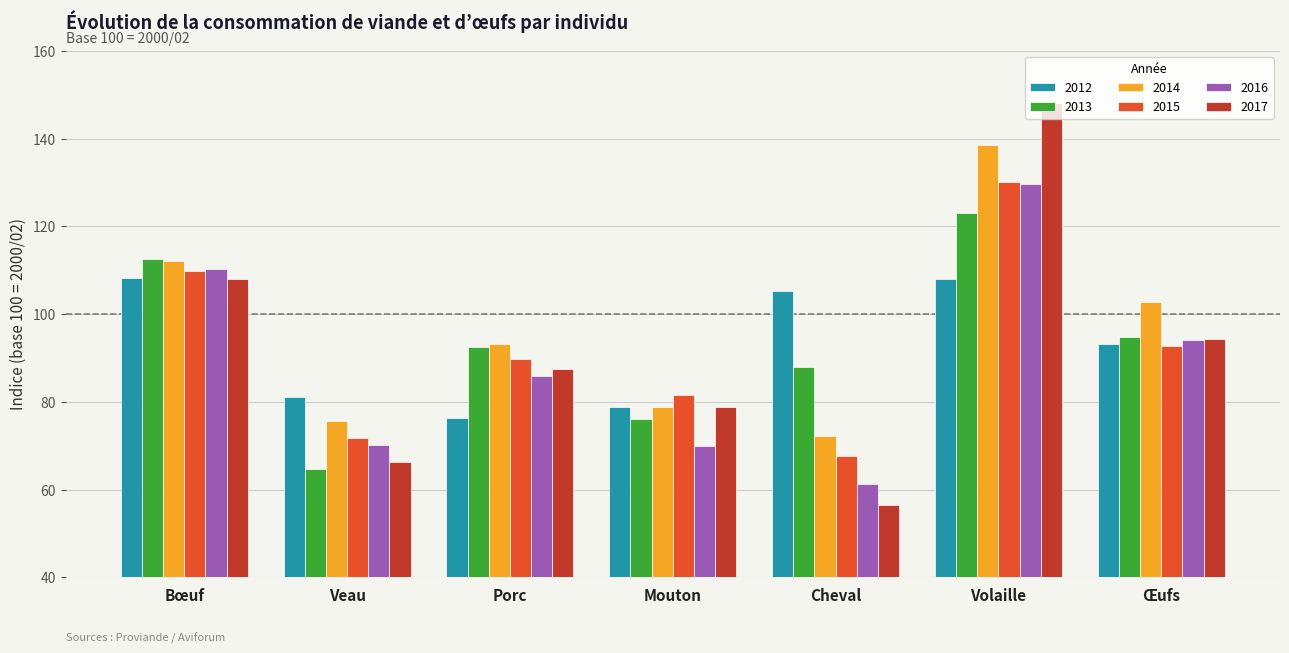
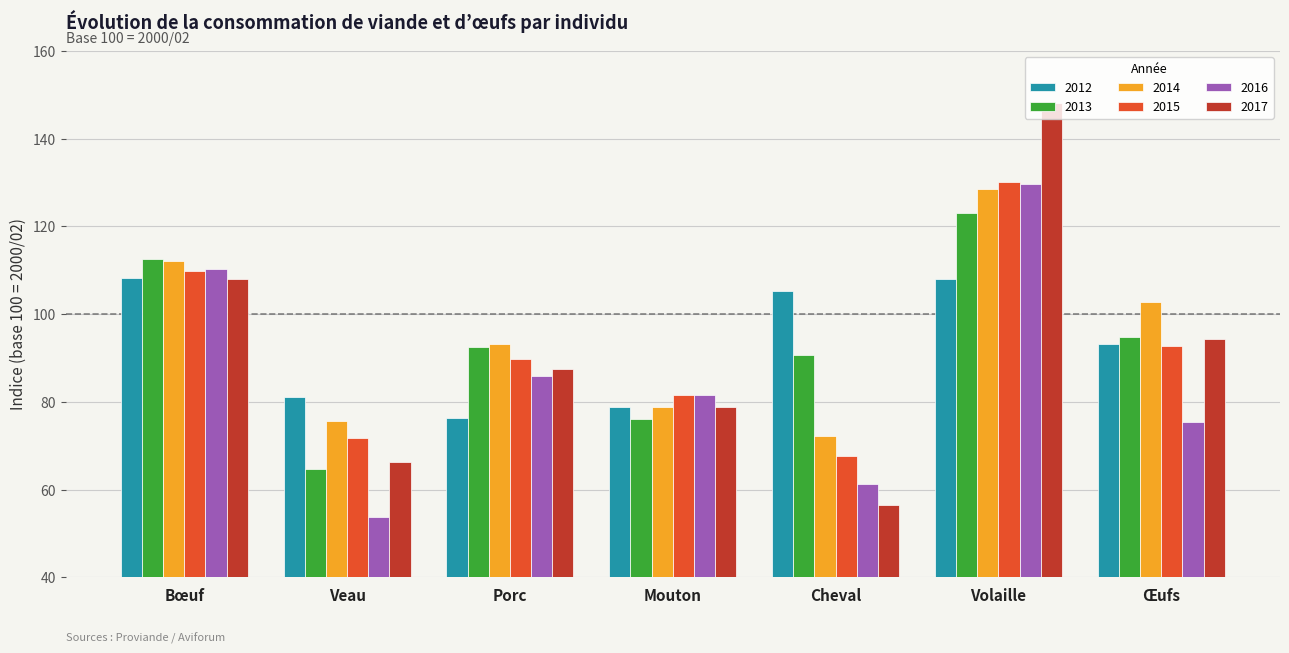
2016, Veau: 70 -> 54
2016, Mouton: 70 -> 81
2013, Cheval: 88 -> 91
2014, Volaille: 139 -> 128
2016, Œufs: 94 -> 75
